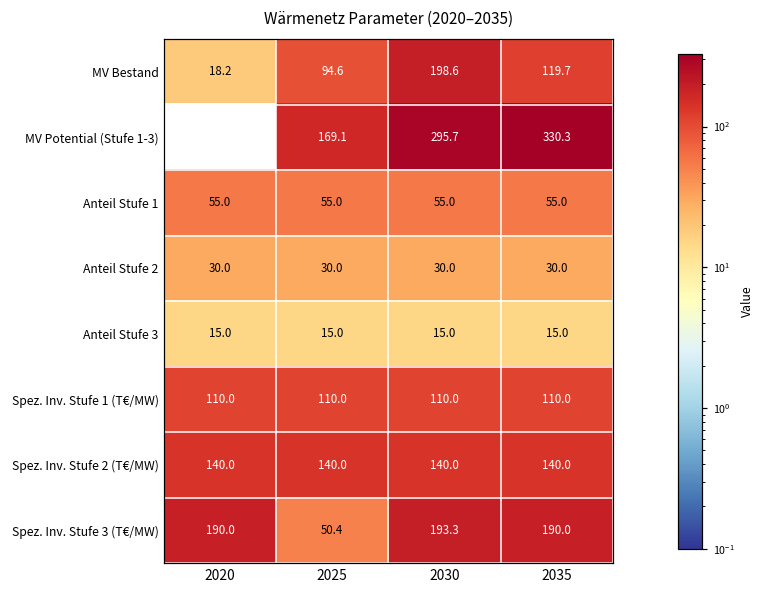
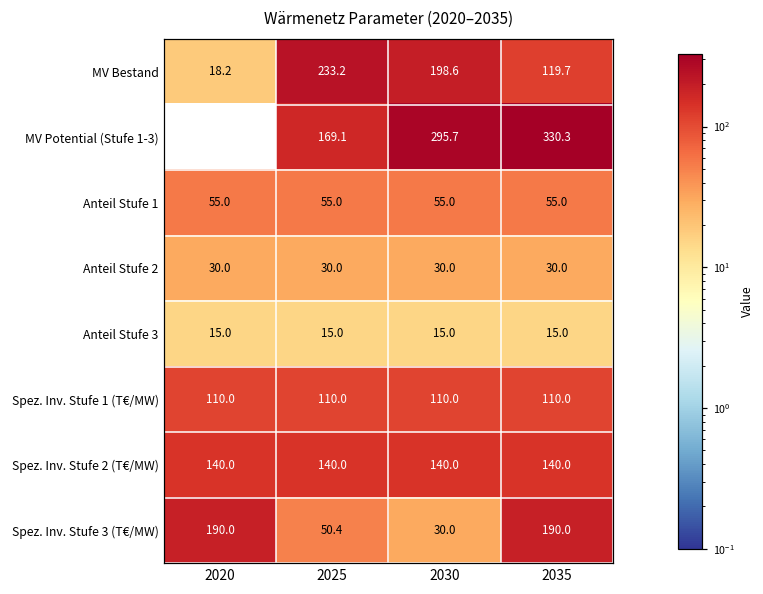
MV Bestand, 2025: 94.6 -> 233.2
Spez. Inv. Stufe 3 (T€/MW), 2030: 193.3 -> 30.0
